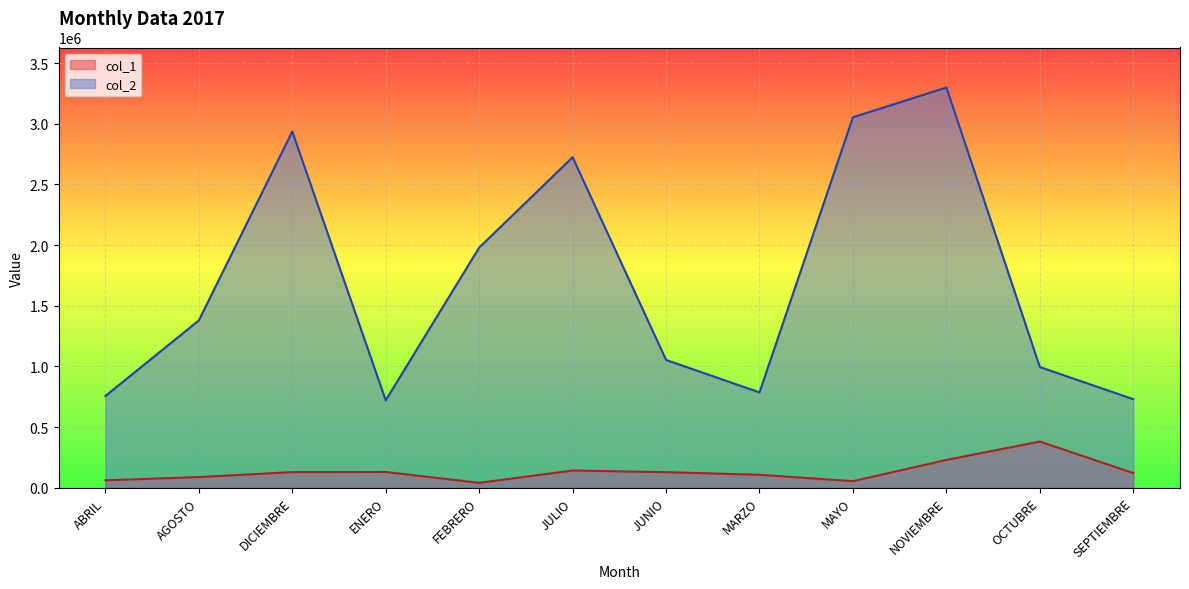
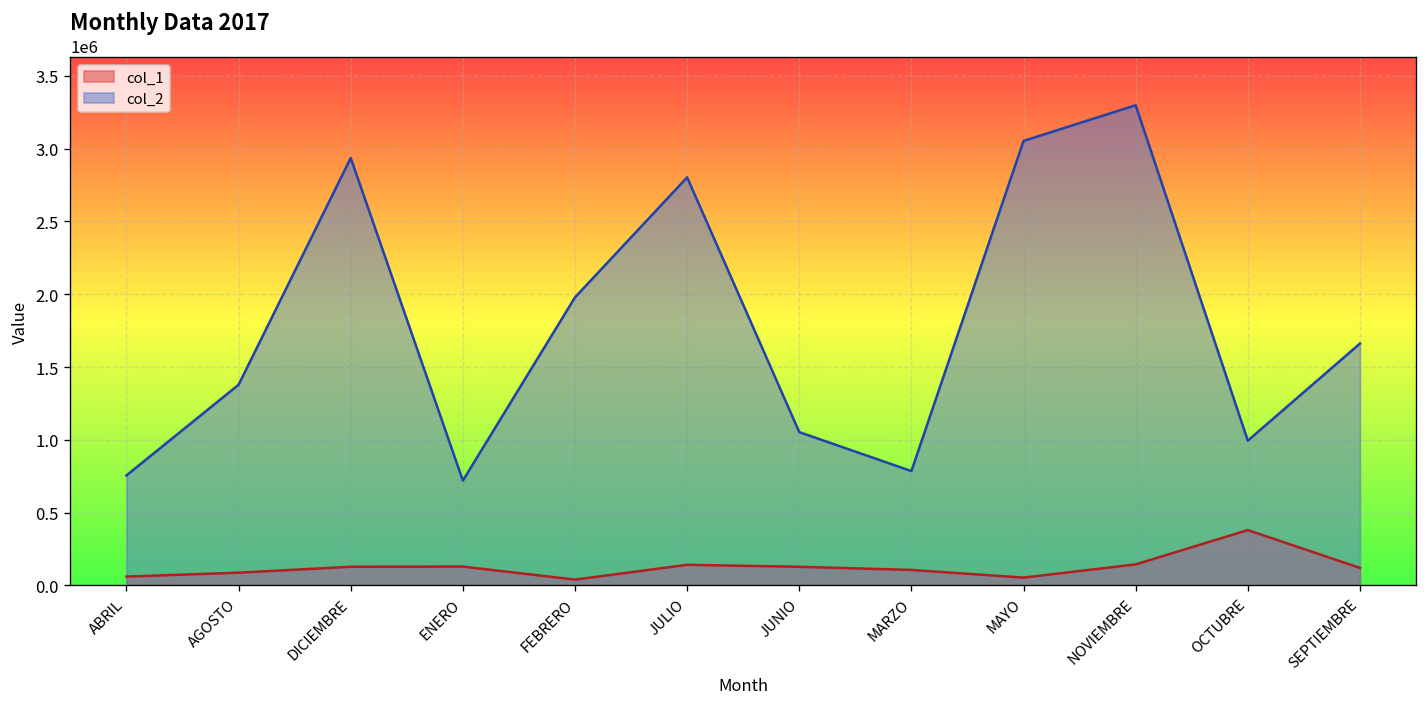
col_2, JULIO: 2720000 -> 2800000
col_1, NOVIEMBRE: 230000 -> 140000
col_2, SEPTIEMBRE: 730000 -> 1660000
